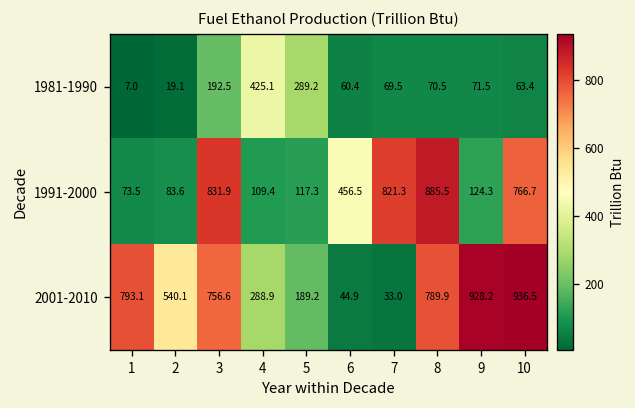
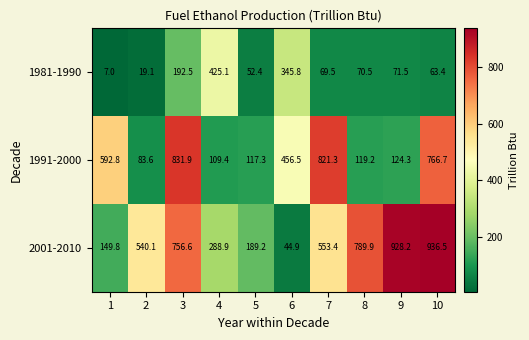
1981-1990, 5: 289.2 -> 52.4
1981-1990, 6: 60.4 -> 345.8
1991-2000, 1: 73.5 -> 592.8
1991-2000, 8: 885.5 -> 119.2
2001-2010, 1: 793.1 -> 149.8
2001-2010, 7: 33.0 -> 553.4
